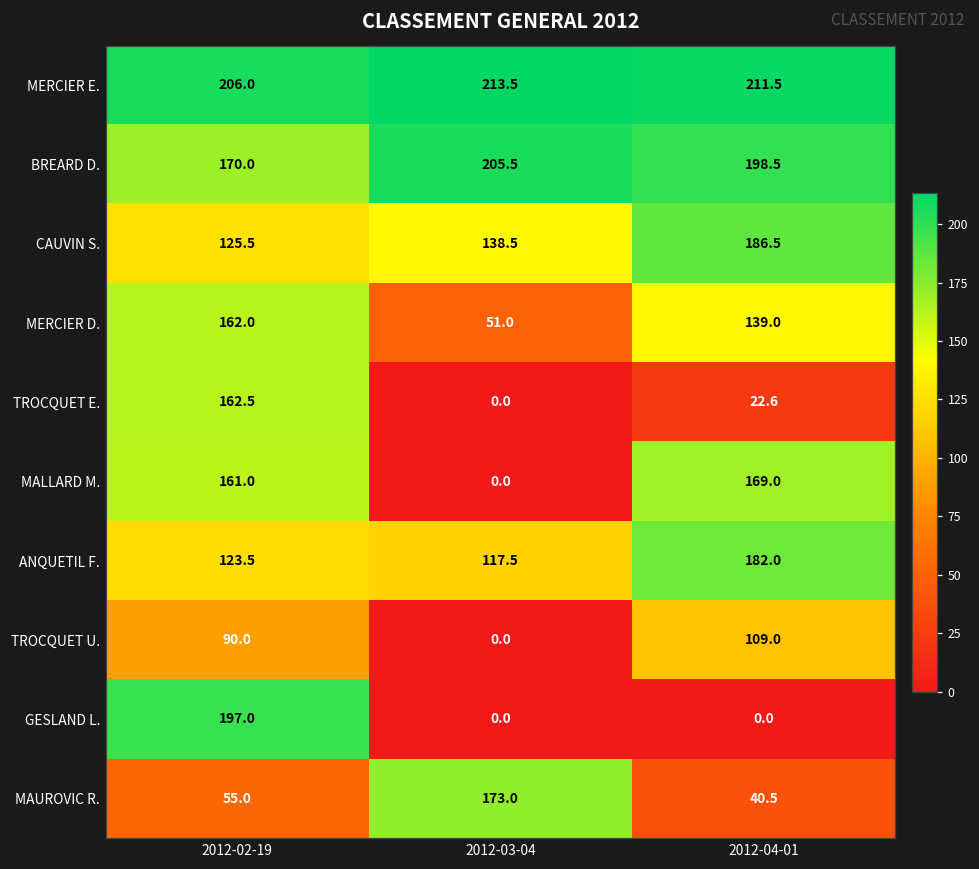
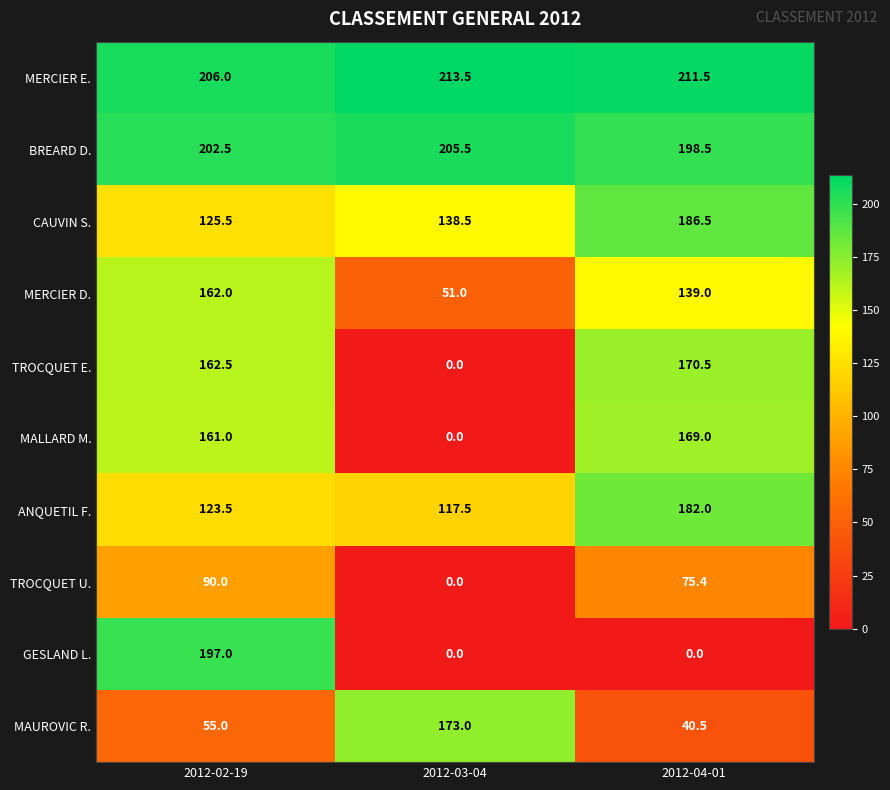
BREARD D., 2012-02-19: 170.0 -> 202.5
TROCQUET E., 2012-04-01: 22.6 -> 170.5
TROCQUET U., 2012-04-01: 109.0 -> 75.4
